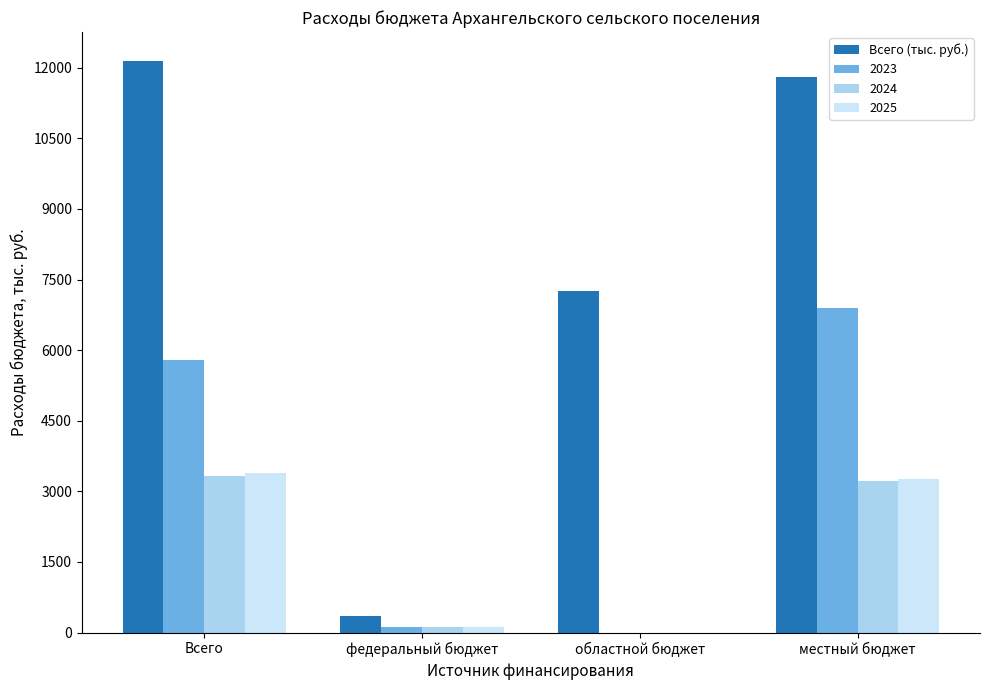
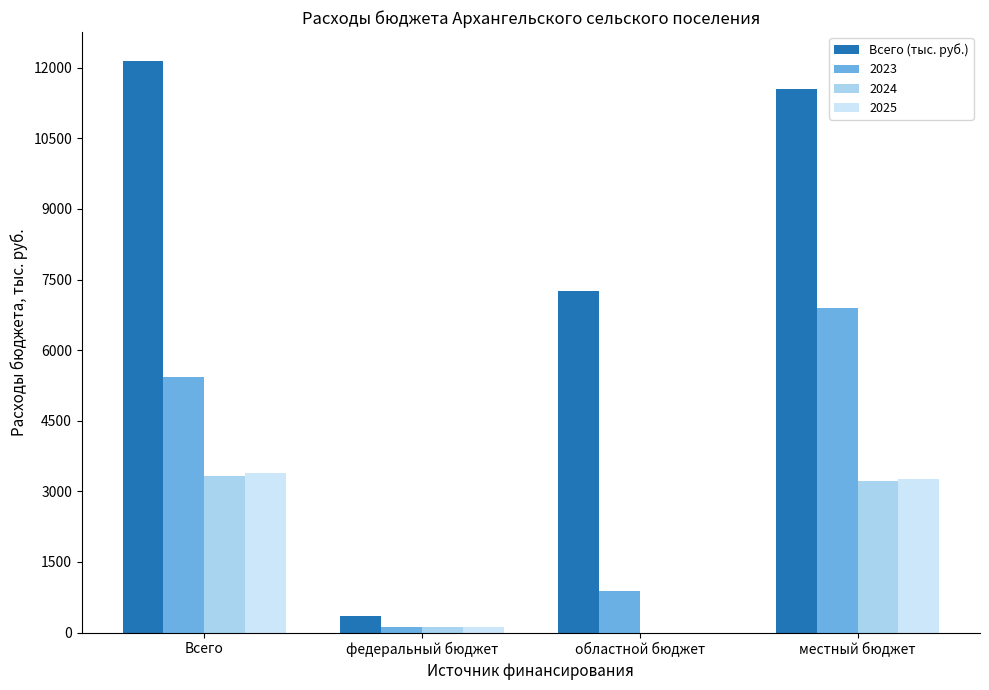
2023, Всего: 5800 -> 5400
2023, областной бюджет: 0 -> 900
Всего (тыс. руб.), местный бюджет: 11800 -> 11600
